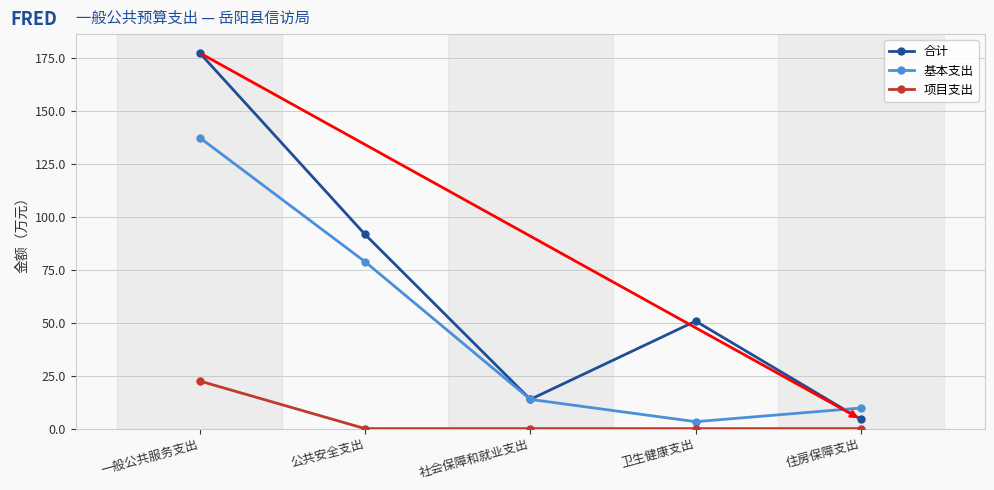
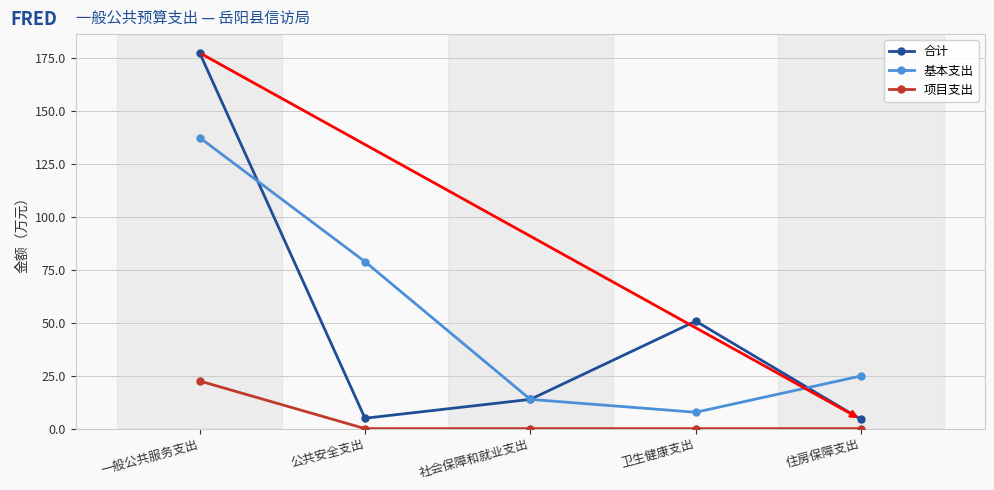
合计, 公共安全支出: 92 -> 5
基本支出, 卫生健康支出: 3 -> 8
基本支出, 住房保障支出: 10 -> 25
